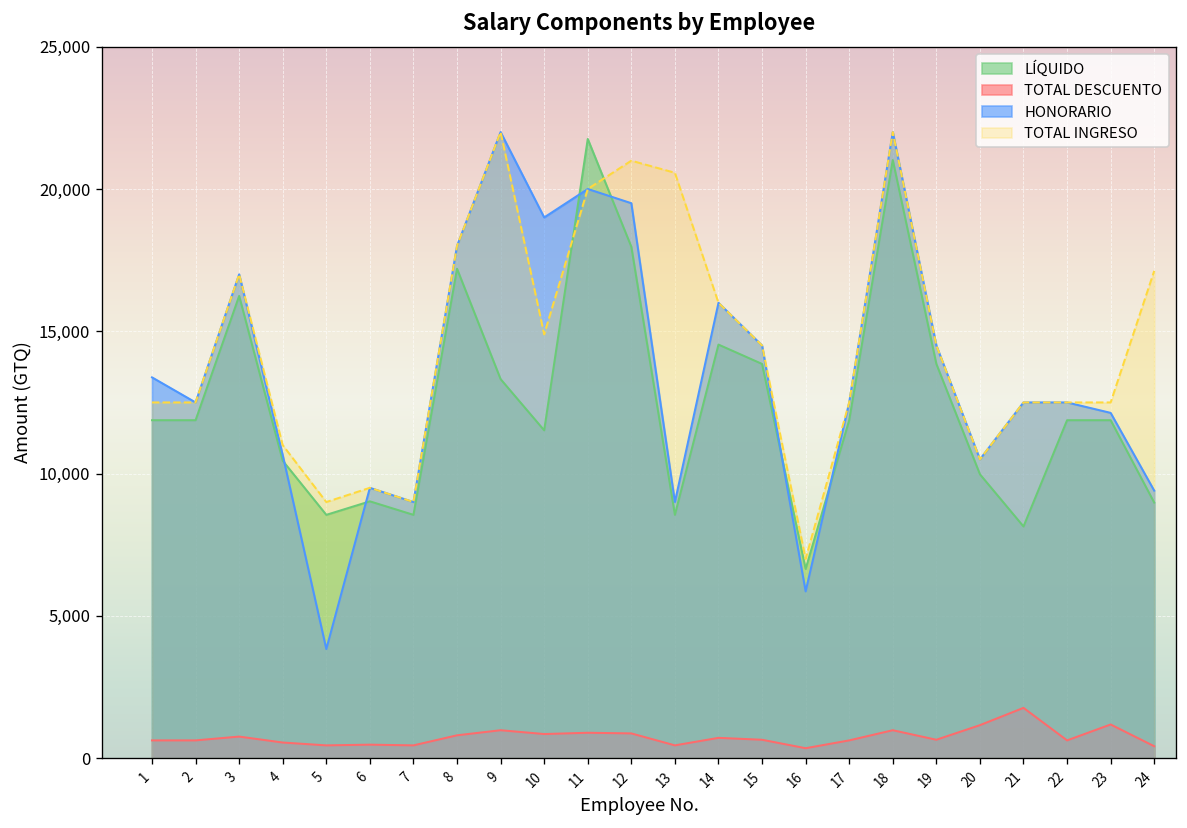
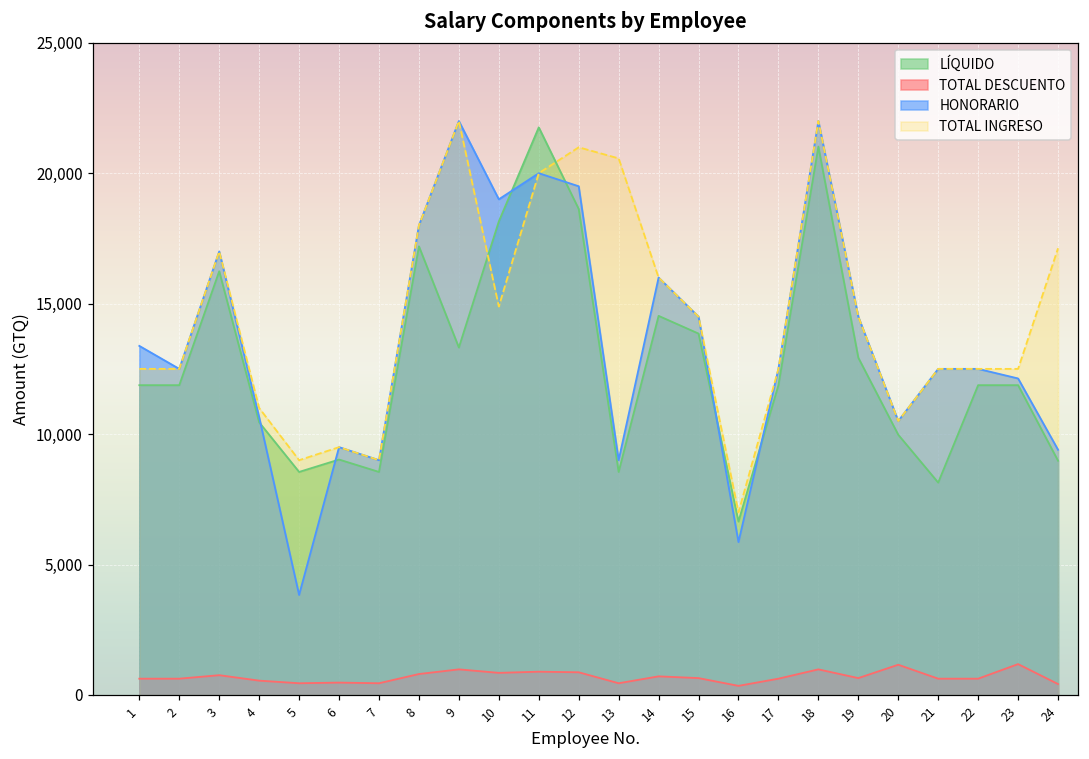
LÍQUIDO, 10: 11,500 -> 18,200
LÍQUIDO, 12: 18,000 -> 18,600
LÍQUIDO, 19: 13,900 -> 12,900
TOTAL DESCUENTO, 21: 1,800 -> 600
